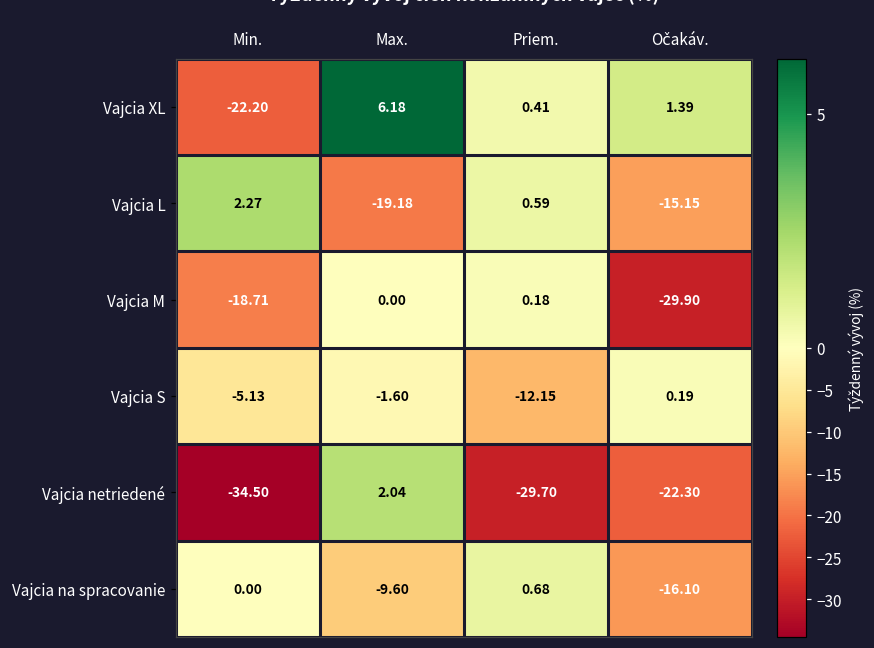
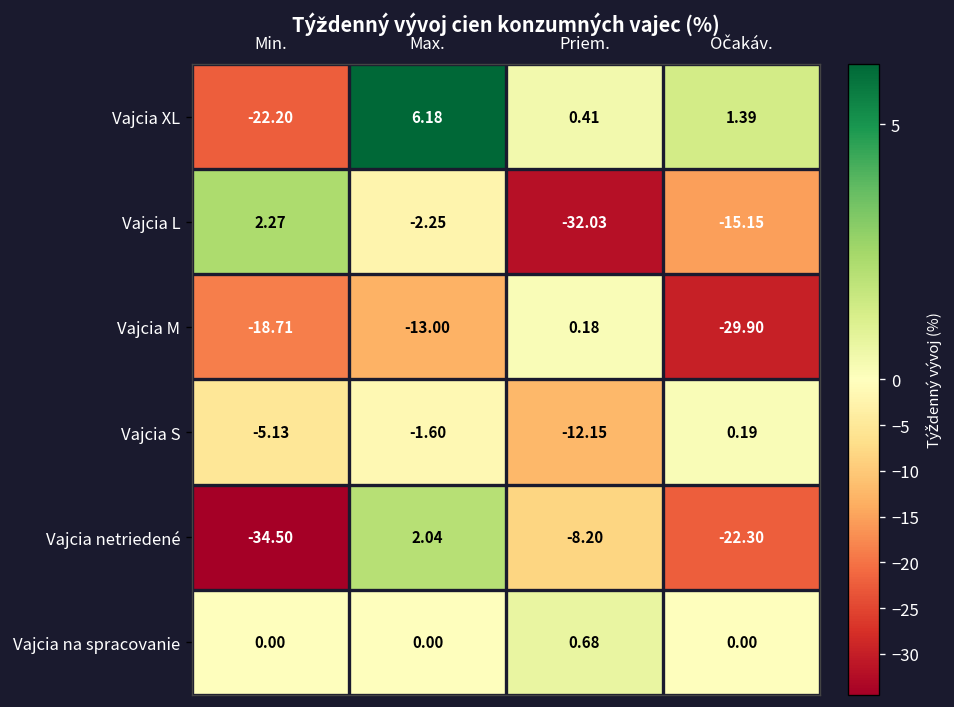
Vajcia L, Max.: -19.18 -> -2.25
Vajcia L, Priem.: 0.59 -> -32.03
Vajcia M, Max.: 0.00 -> -13.00
Vajcia netriedené, Priem.: -29.70 -> -8.20
Vajcia na spracovanie, Max.: -9.60 -> 0.00
Vajcia na spracovanie, Očakáv.: -16.10 -> 0.00
